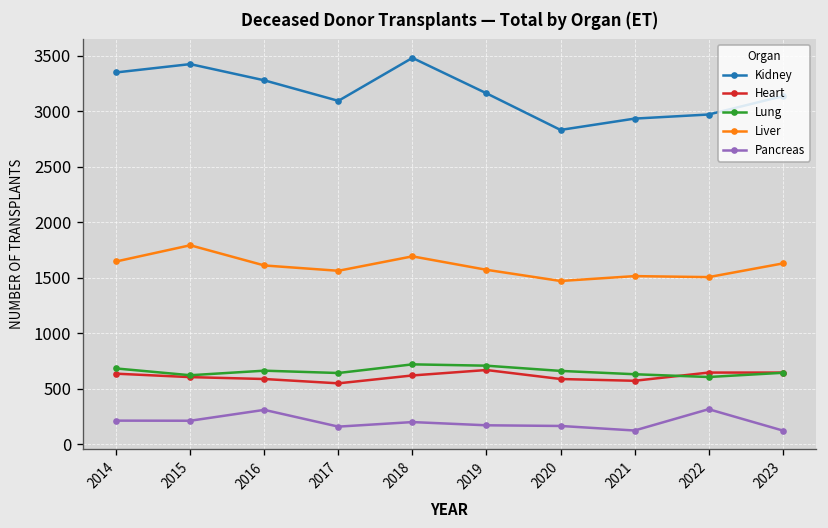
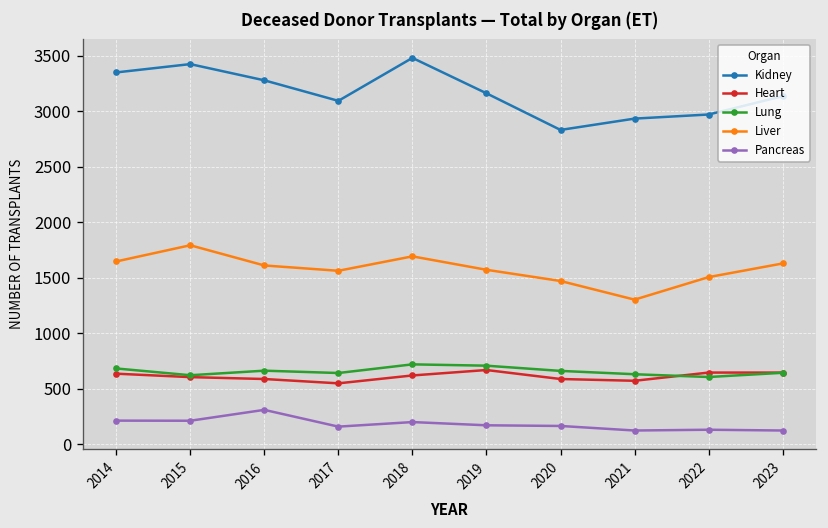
Liver, 2021: 1500 -> 1300
Pancreas, 2022: 300 -> 100
